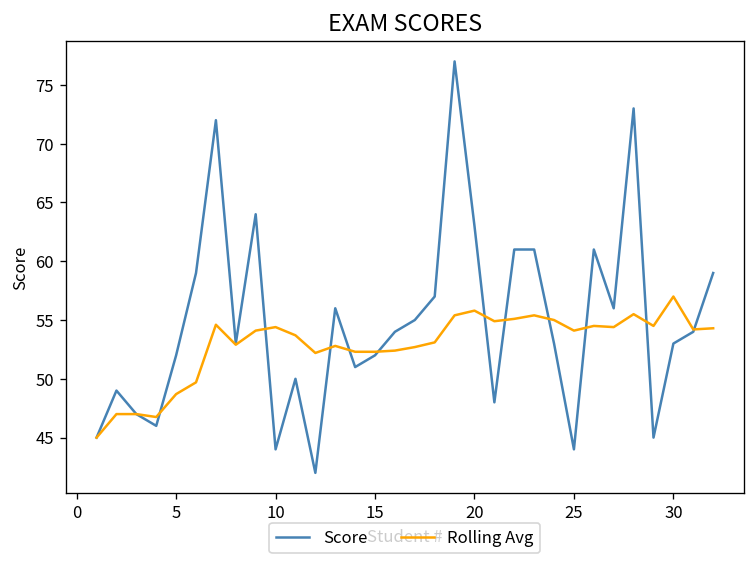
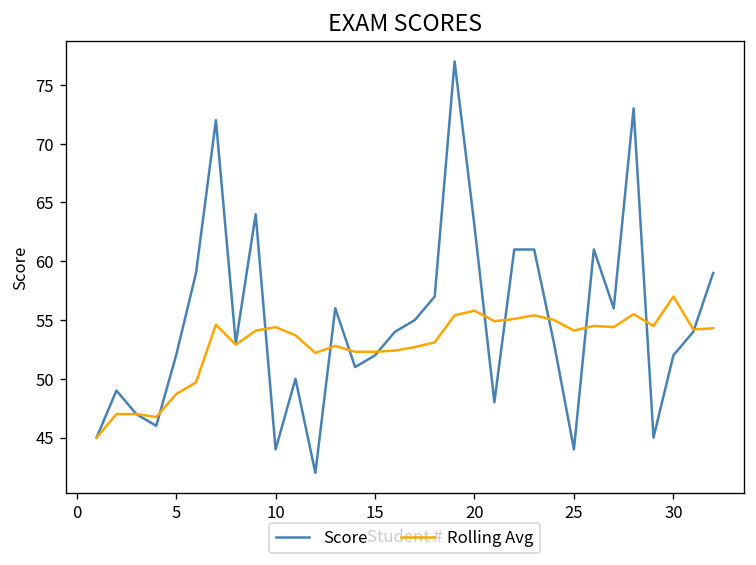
Score, 30: 53 -> 52
